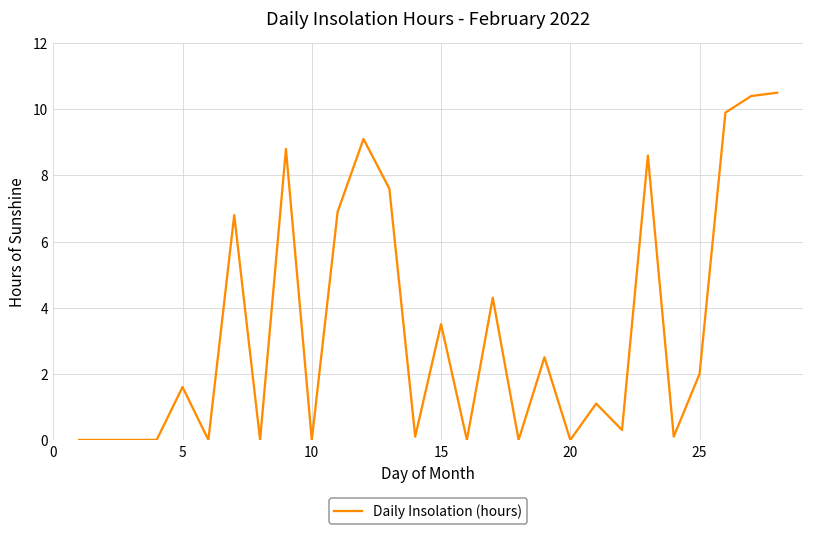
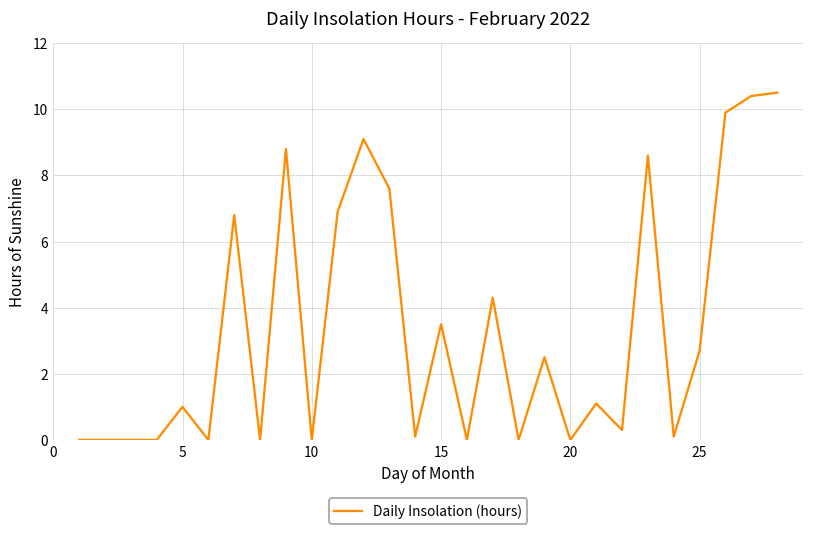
5: 1.6 -> 1.0
25: 2.0 -> 2.7
